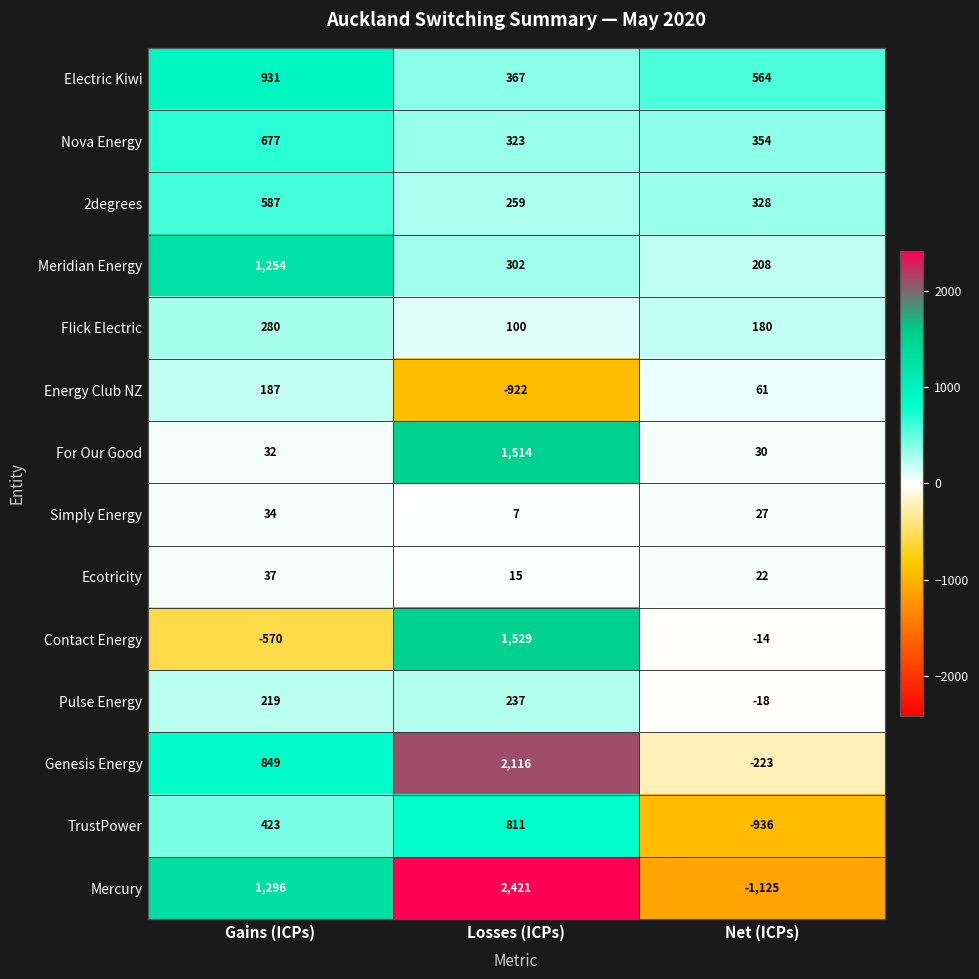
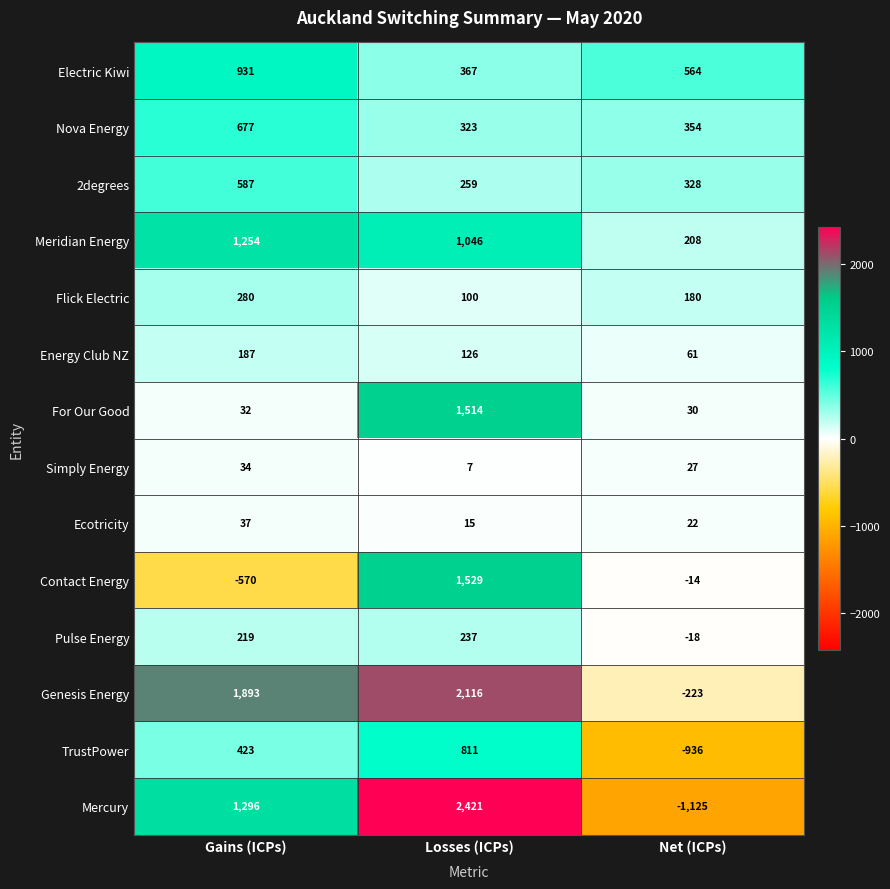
Meridian Energy, Losses (ICPs): 302 -> 1,046
Energy Club NZ, Losses (ICPs): -922 -> 126
Genesis Energy, Gains (ICPs): 849 -> 1,893
